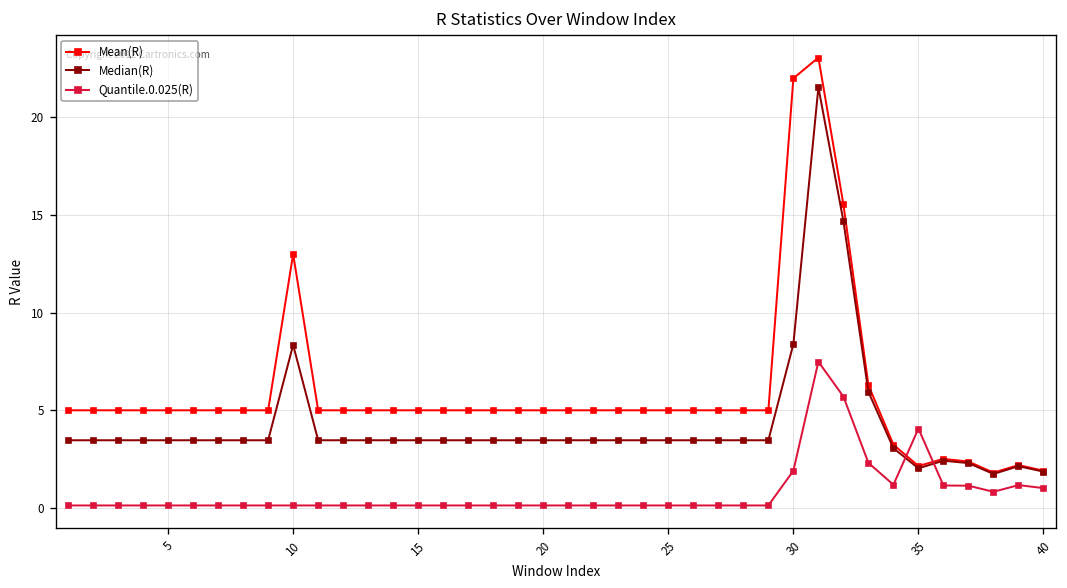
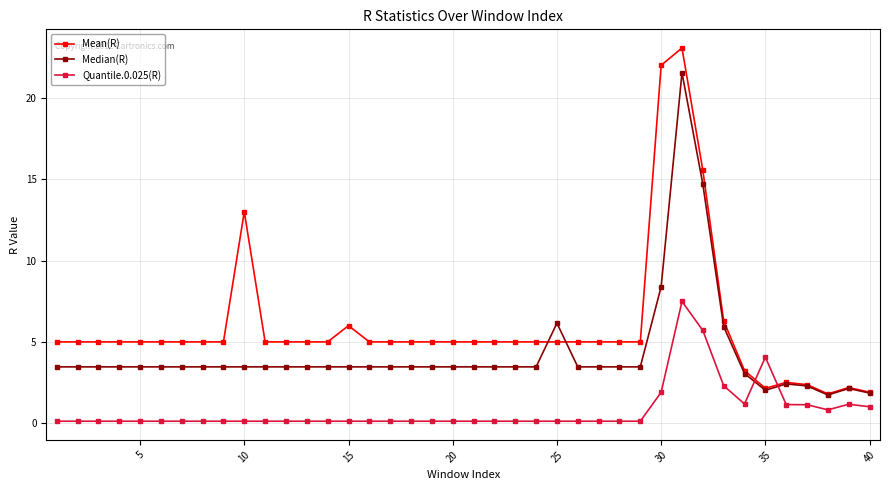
Median(R), 10: 8.3 -> 3.5
Mean(R), 15: 5 -> 6
Median(R), 25: 3.5 -> 6.2
